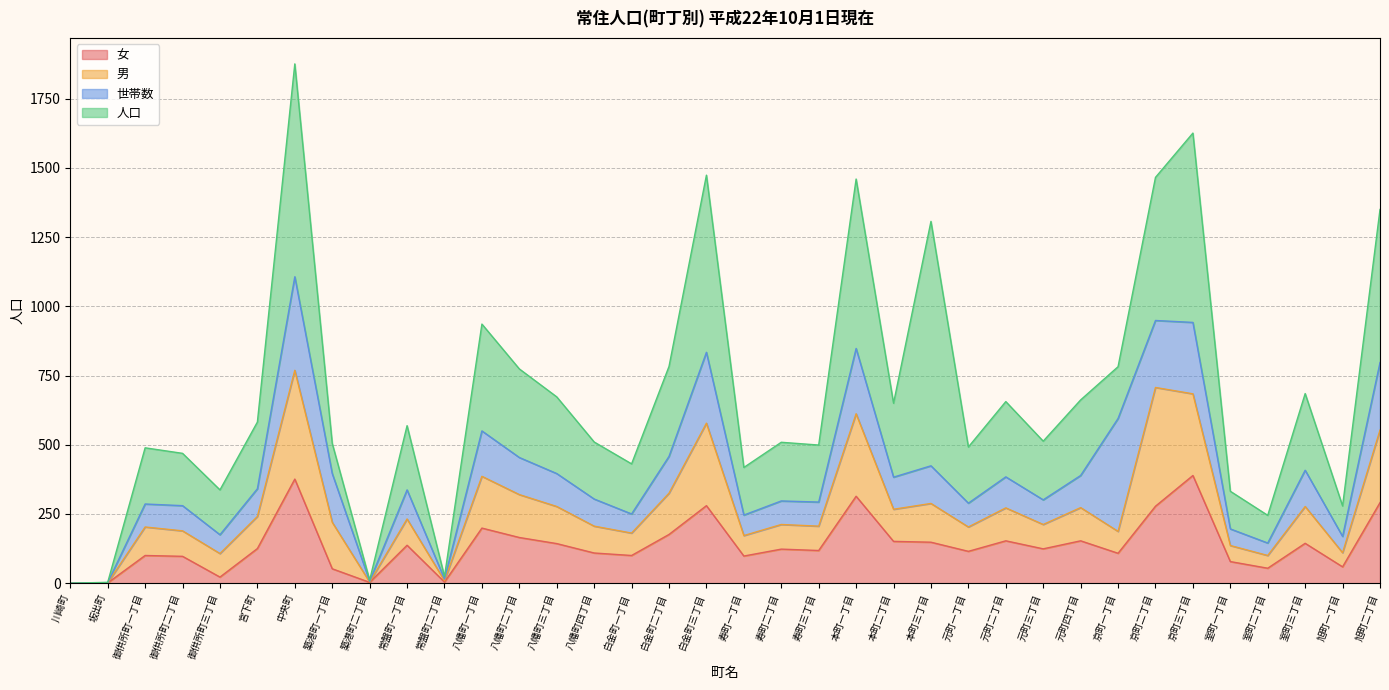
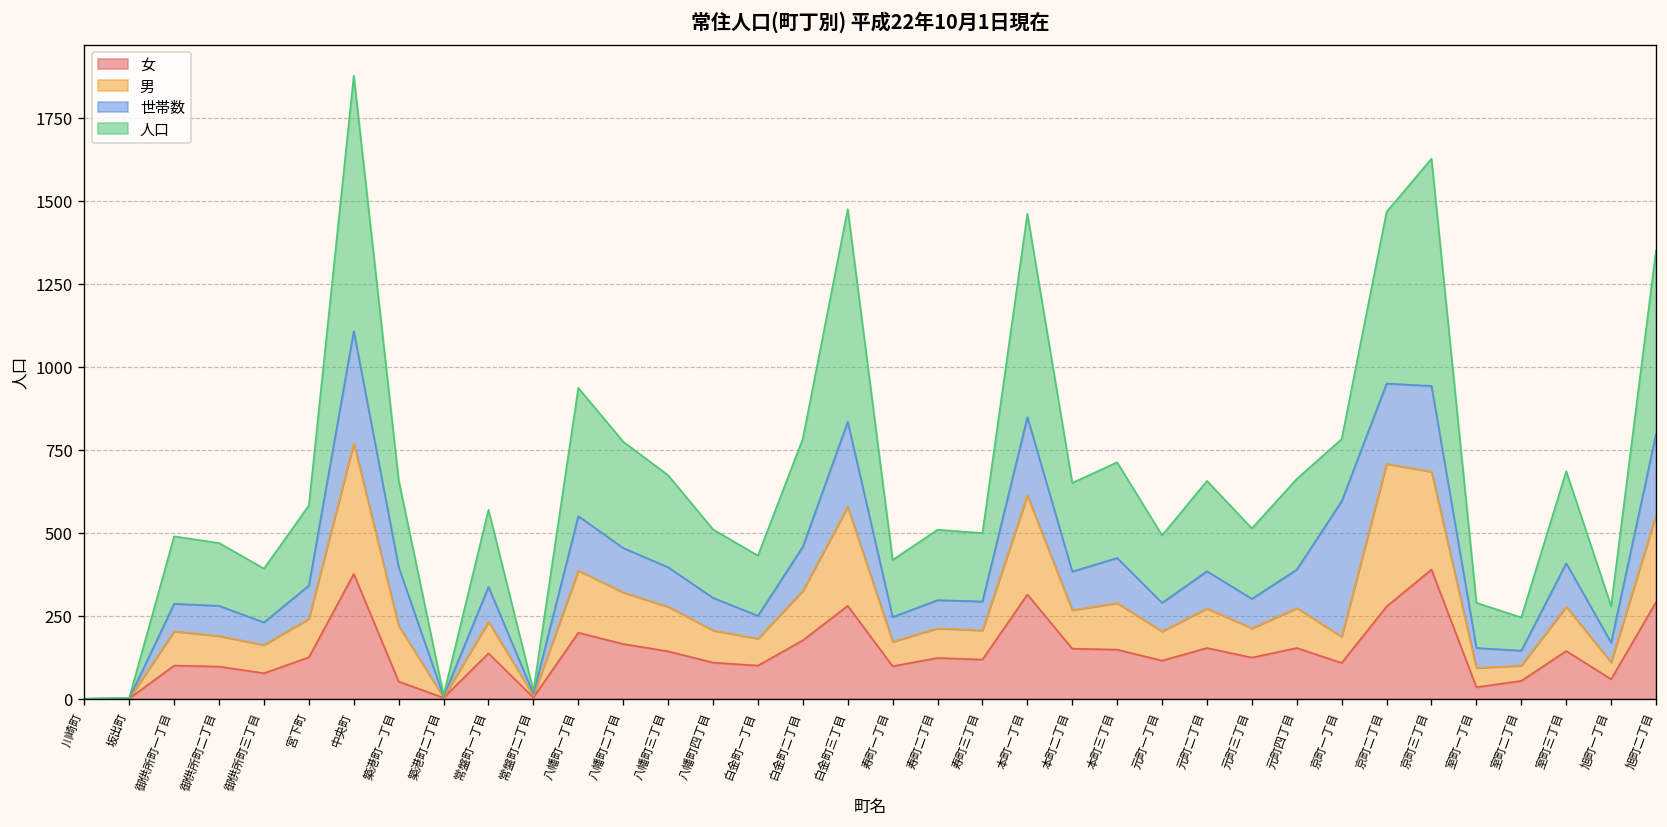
女, 御供所町三丁目: 20 -> 80
人口, 築港町一丁目: 110 -> 260
人口, 本町三丁目: 880 -> 290
女, 室町一丁目: 80 -> 40
